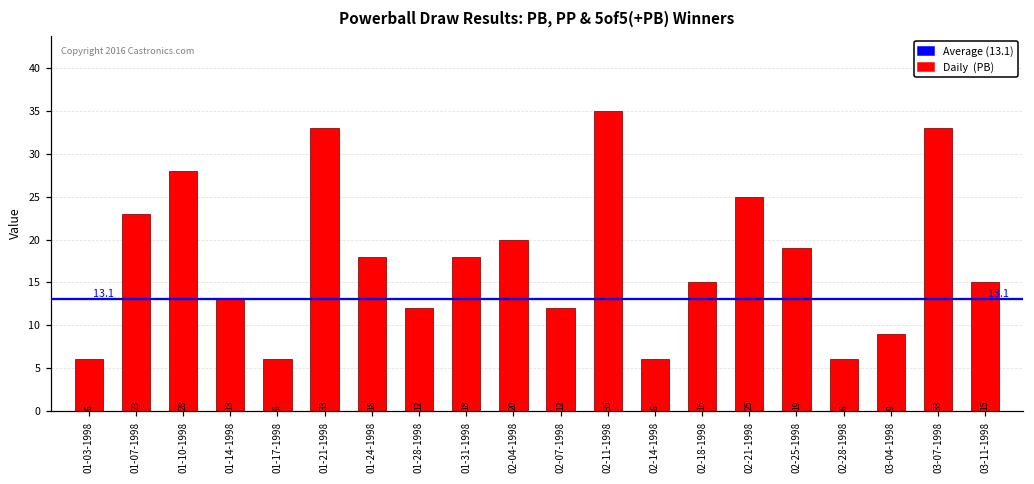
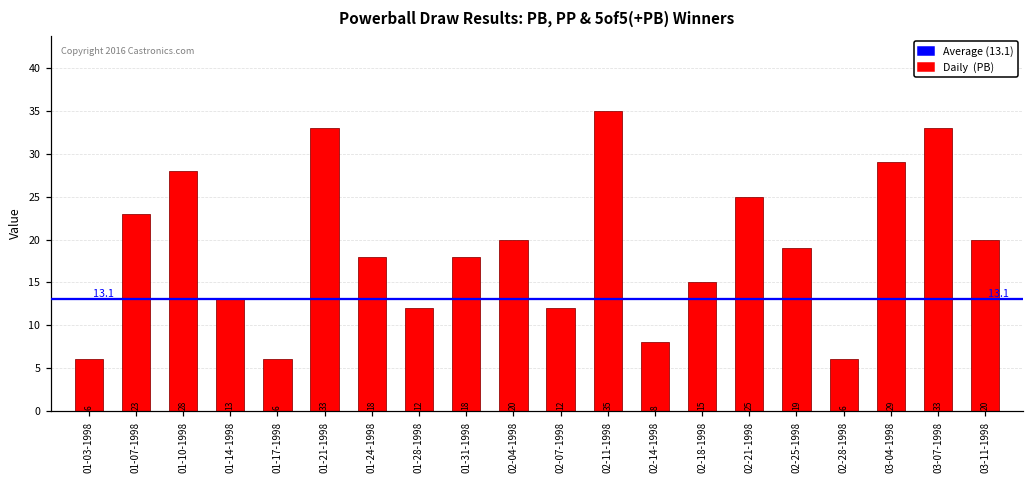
02-14-1998: 6 -> 8
03-04-1998: 9 -> 29
03-11-1998: 15 -> 20
